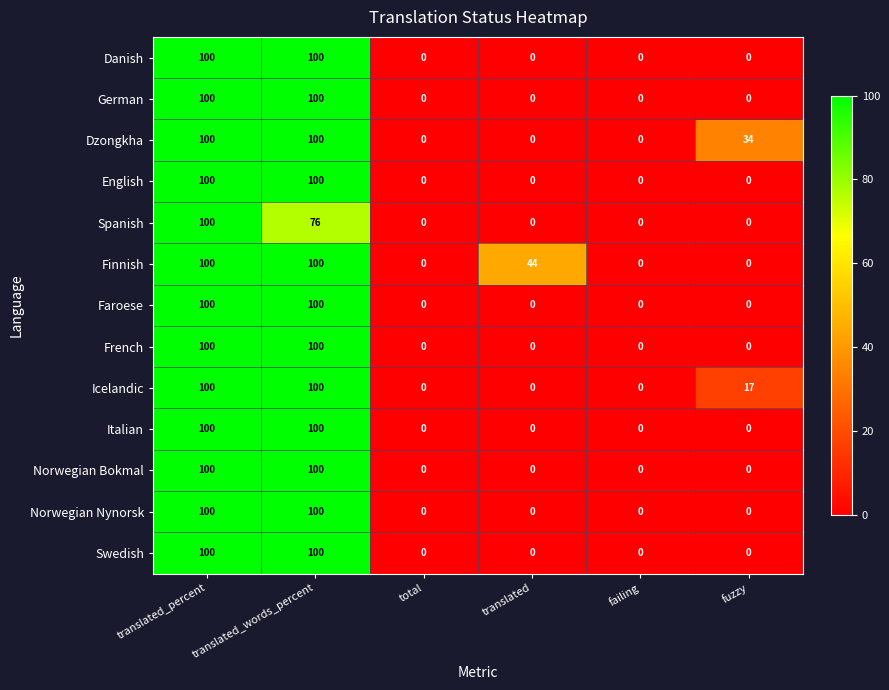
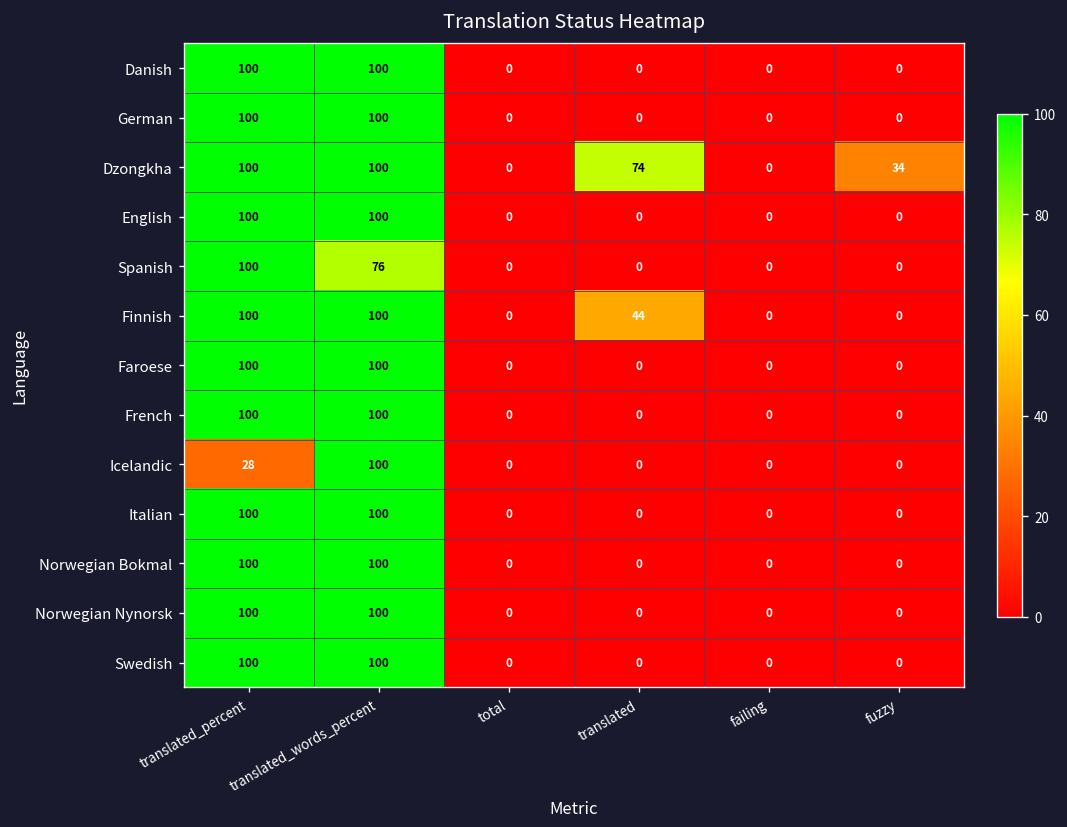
Dzongkha, translated: 0 -> 74
Icelandic, translated_percent: 100 -> 28
Icelandic, fuzzy: 17 -> 0
